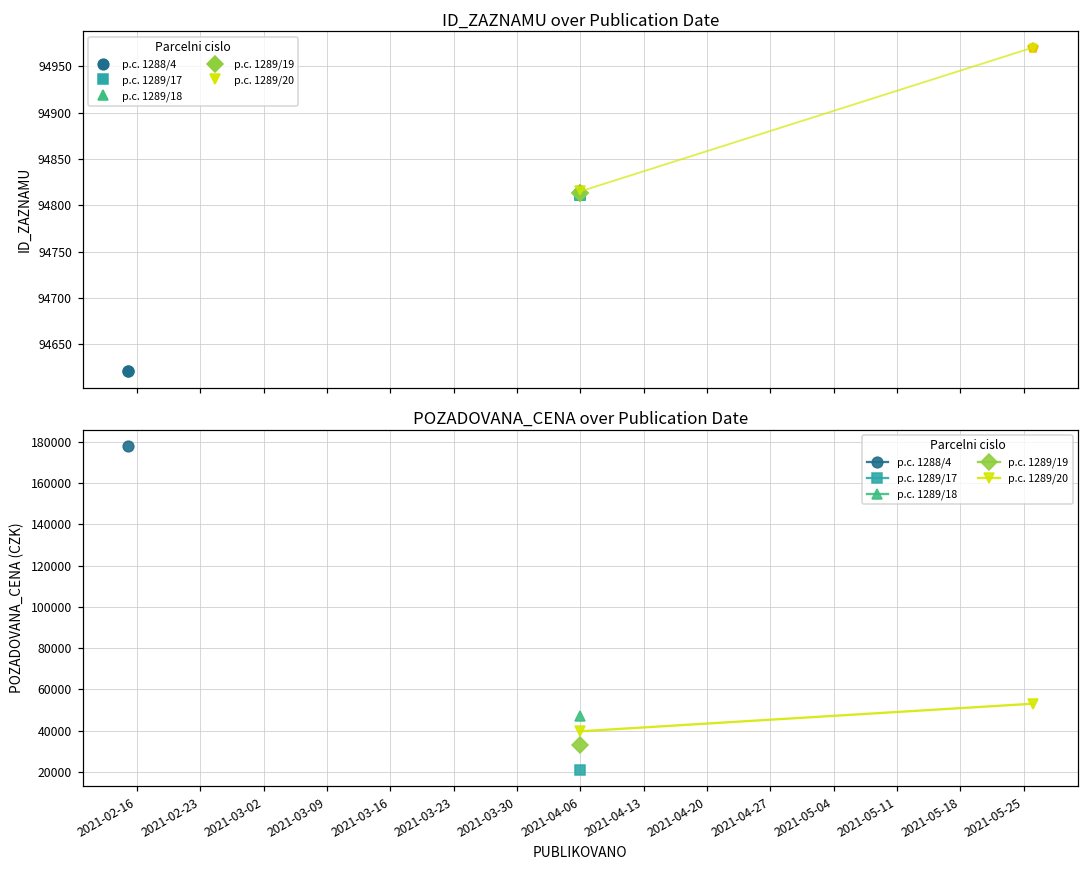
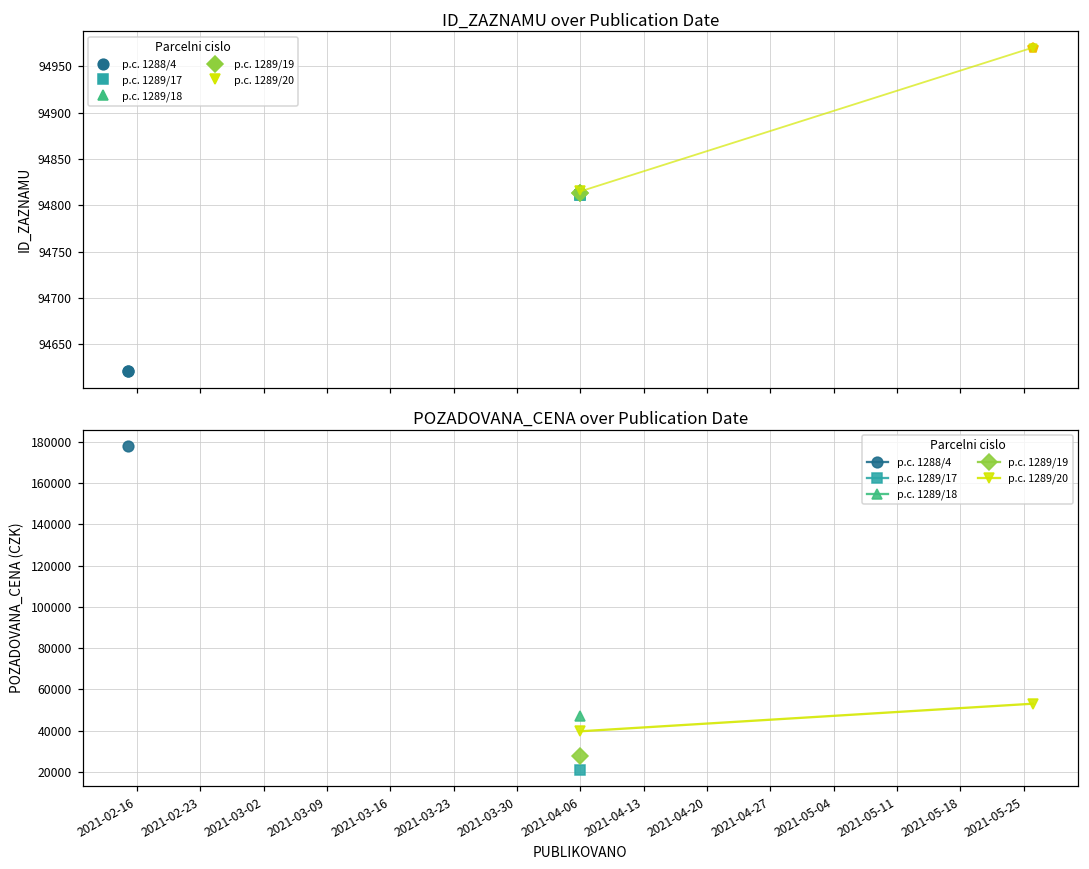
POZADOVANA_CENA over Publication Date, p.c. 1289/19, 2021-04-06: 33000 -> 27000
